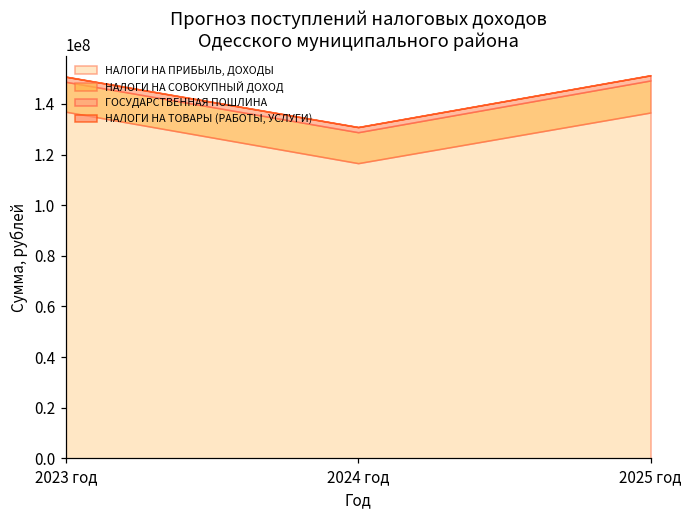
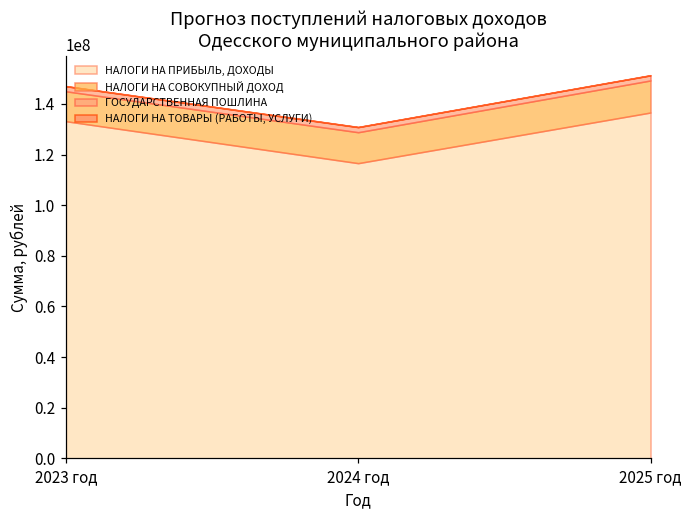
НАЛОГИ НА ПРИБЫЛЬ, ДОХОДЫ, 2023 год: 137000000 -> 133000000
